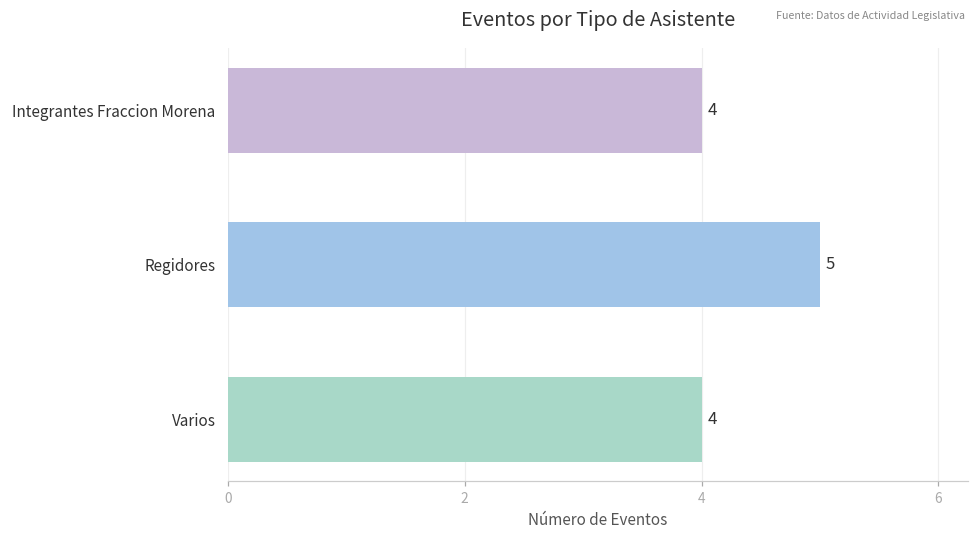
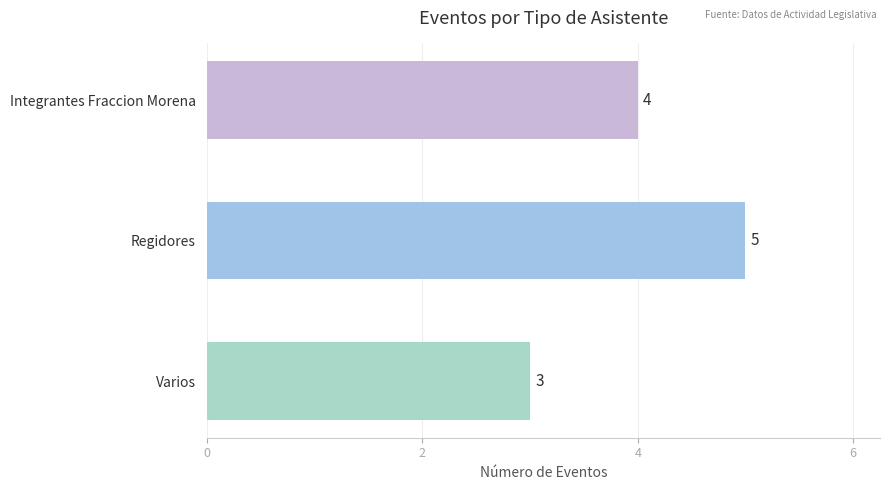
Varios: 4 -> 3
